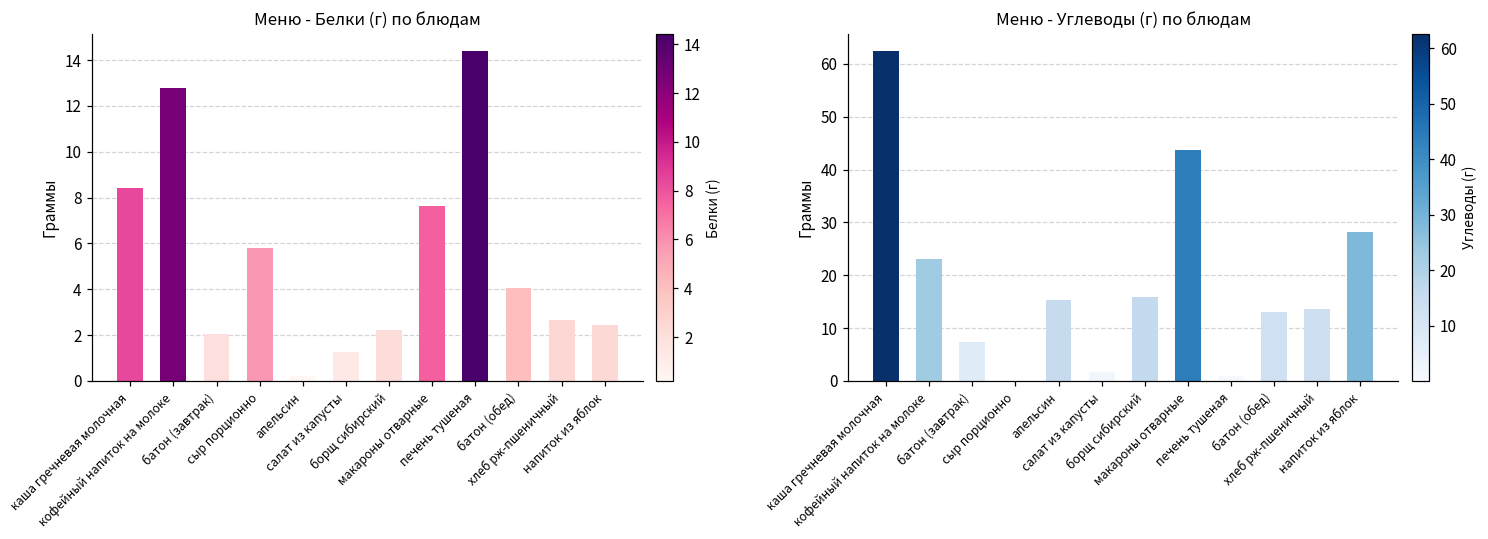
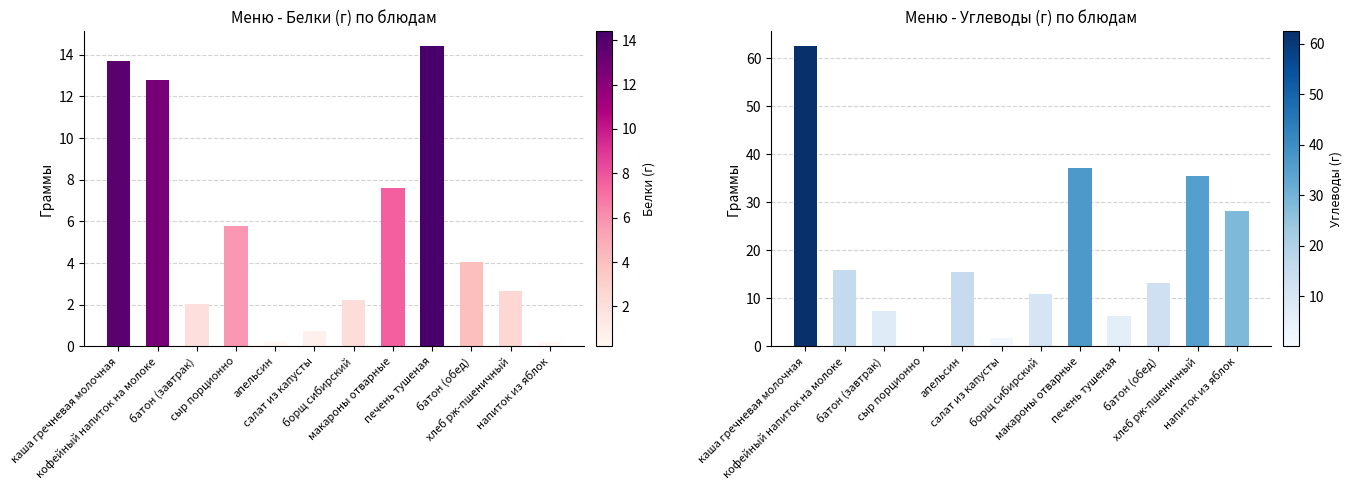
Меню - Белки (г) по блюдам, каша гречневая молочная: 8.4 -> 13.7
Меню - Белки (г) по блюдам, салат из капусты: 1.3 -> 0.8
Меню - Белки (г) по блюдам, напиток из яблок: 2.4 -> 0.2
Меню - Углеводы (г) по блюдам, кофейный напиток на молоке: 23 -> 16
Меню - Углеводы (г) по блюдам, борщ сибирский: 16 -> 11
Меню - Углеводы (г) по блюдам, макароны отварные: 44 -> 37
Меню - Углеводы (г) по блюдам, печень тушеная: 1 -> 6
Меню - Углеводы (г) по блюдам, хлеб рж-пшеничный: 14 -> 35
